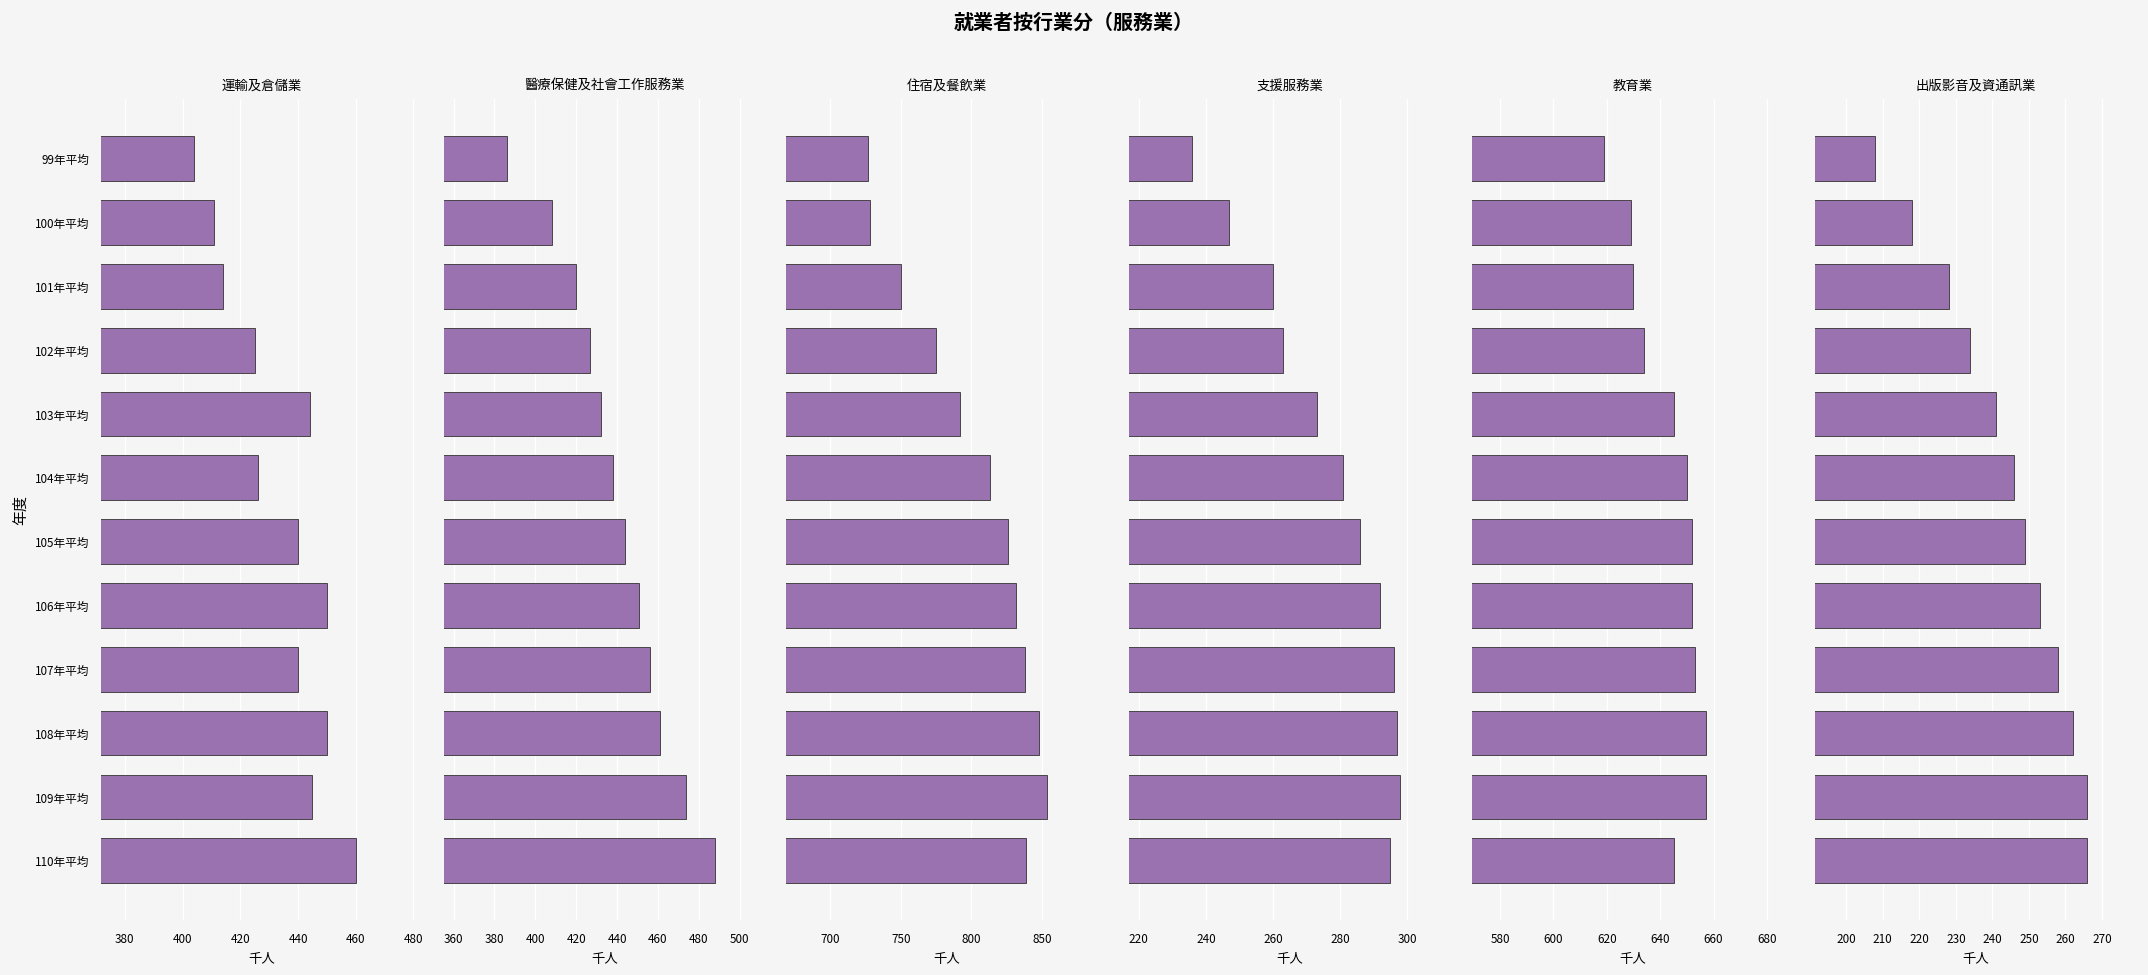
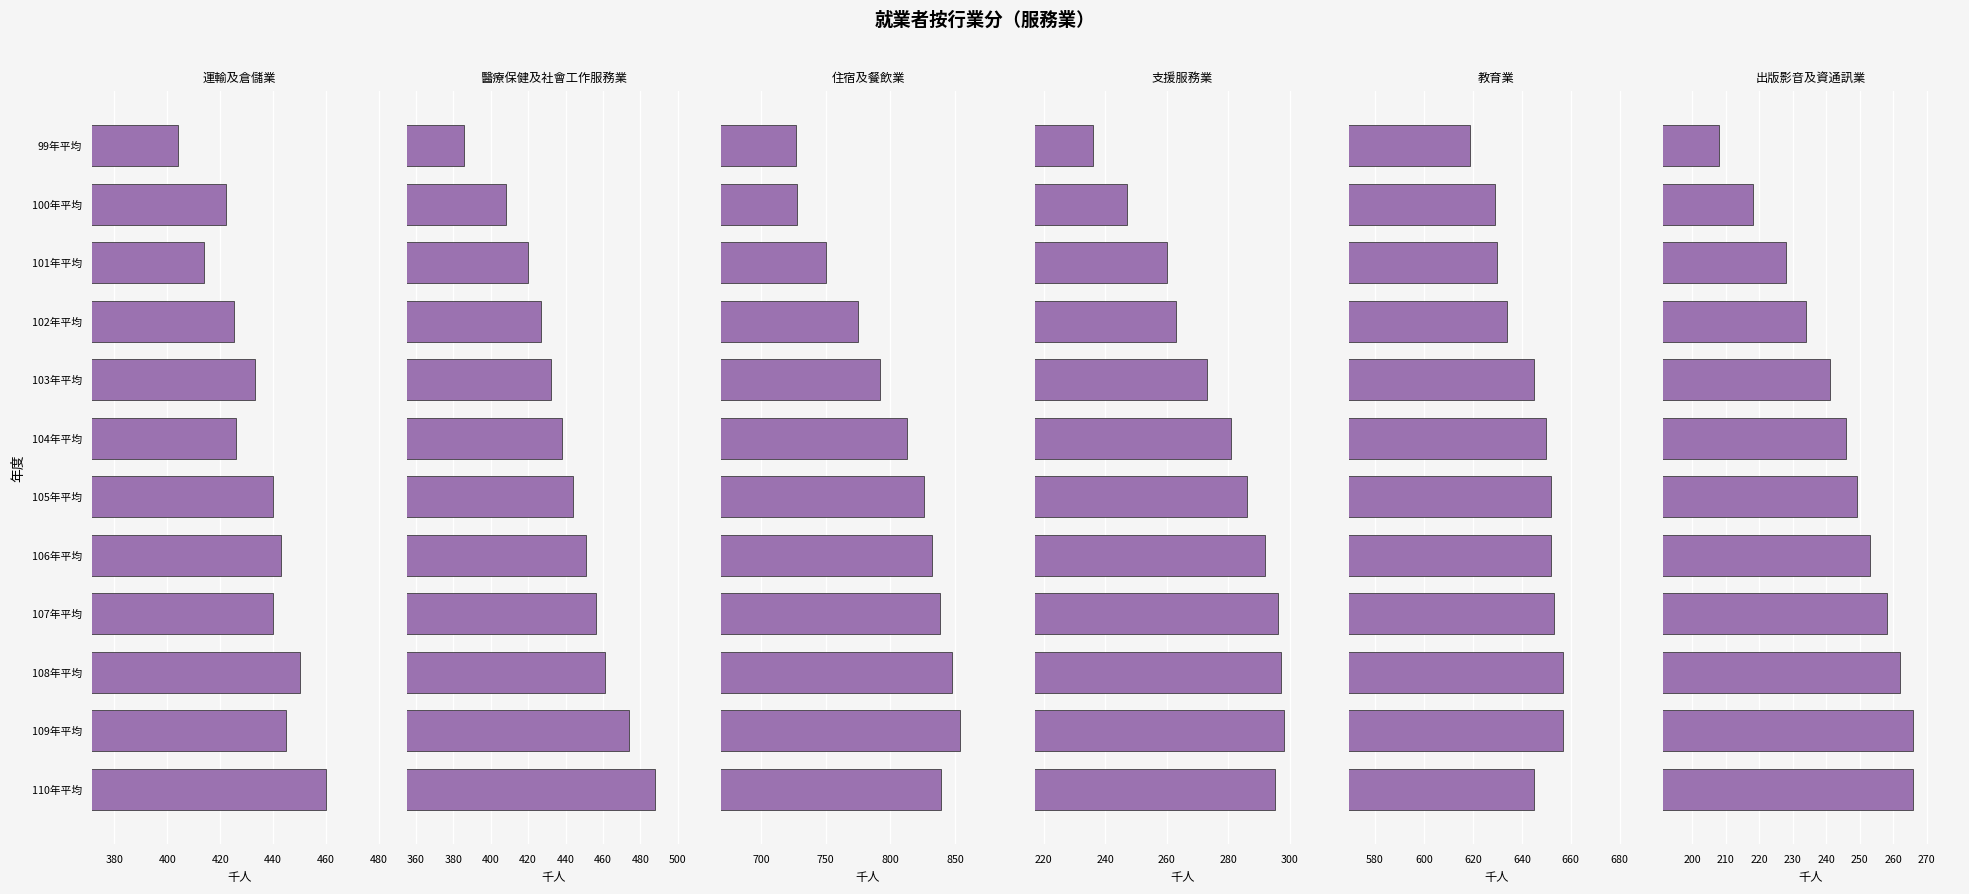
運輸及倉儲業, 100年平均: 411 -> 422
運輸及倉儲業, 103年平均: 444 -> 433
運輸及倉儲業, 106年平均: 450 -> 443
